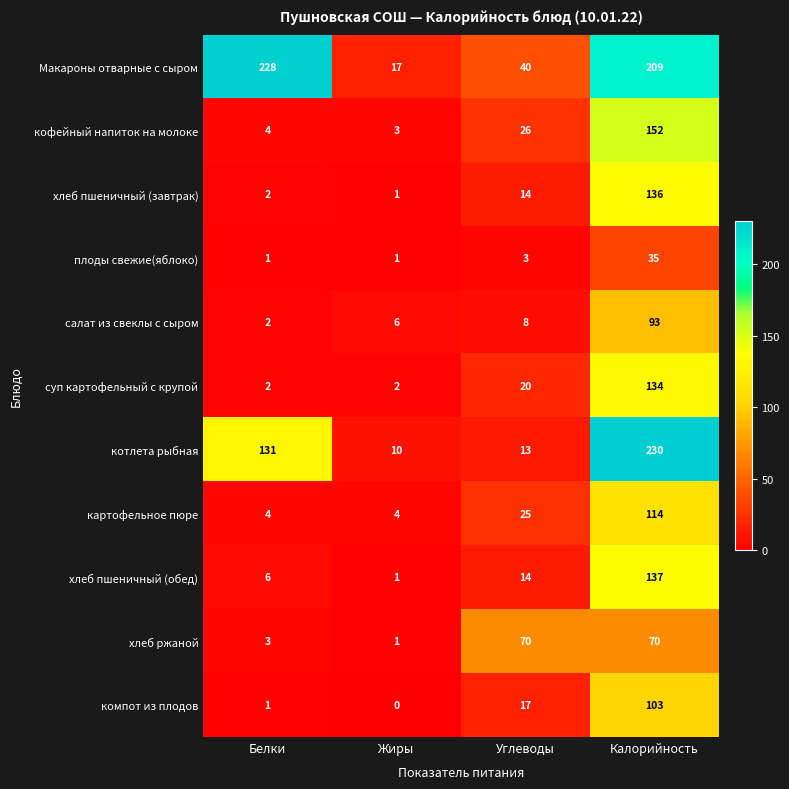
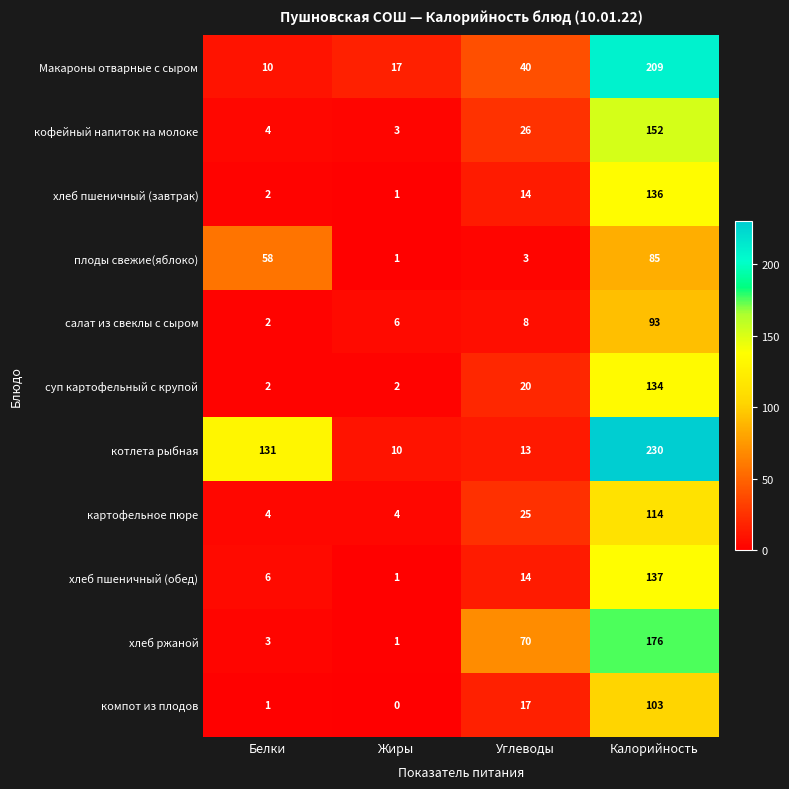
Макароны отварные с сыром, Белки: 228 -> 10
плоды свежие(яблоко), Белки: 1 -> 58
плоды свежие(яблоко), Калорийность: 35 -> 85
хлеб ржаной, Калорийность: 70 -> 176
